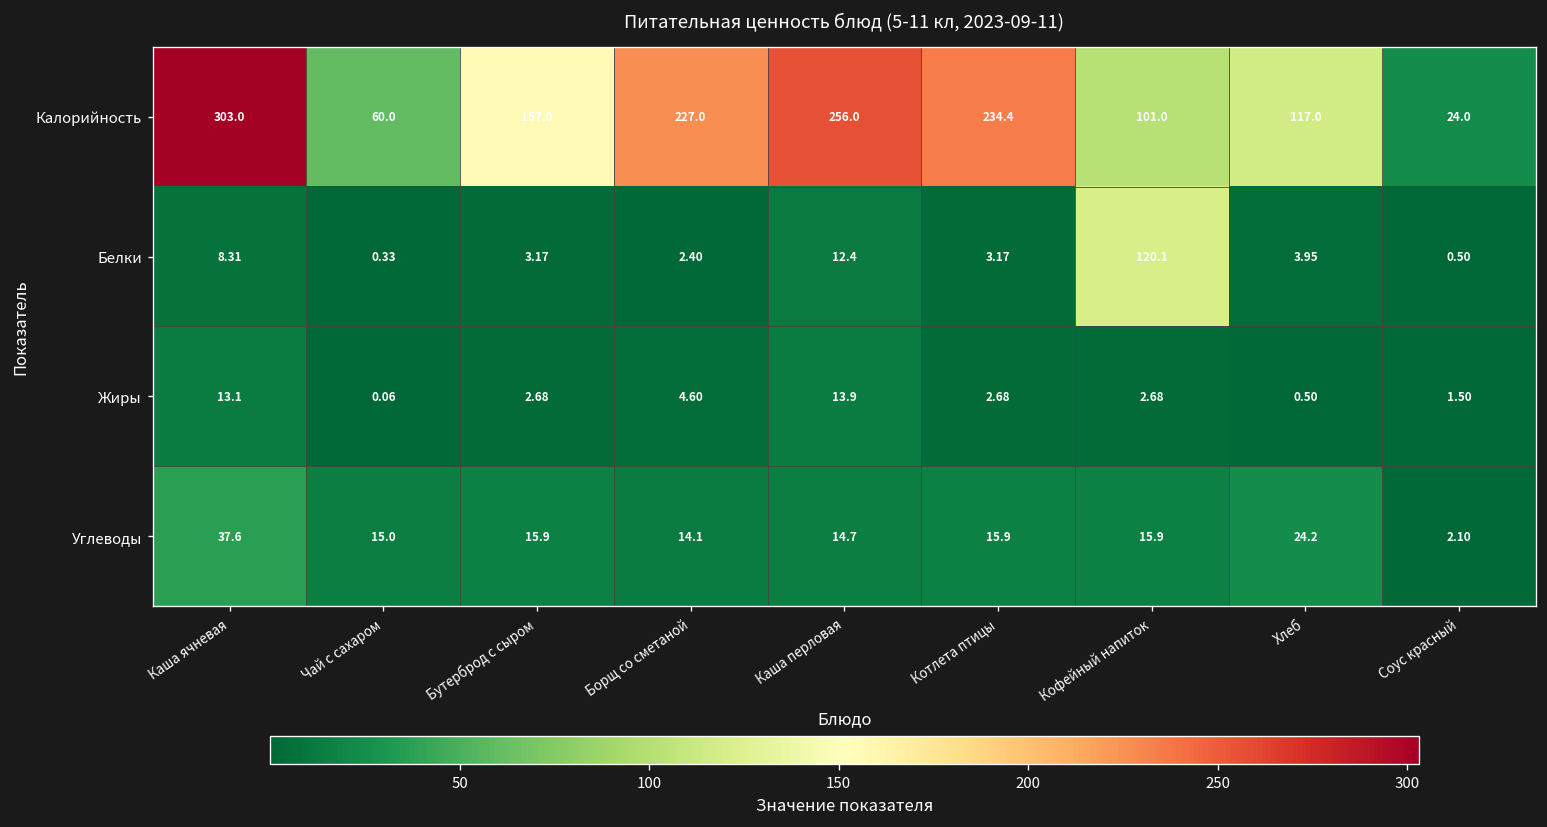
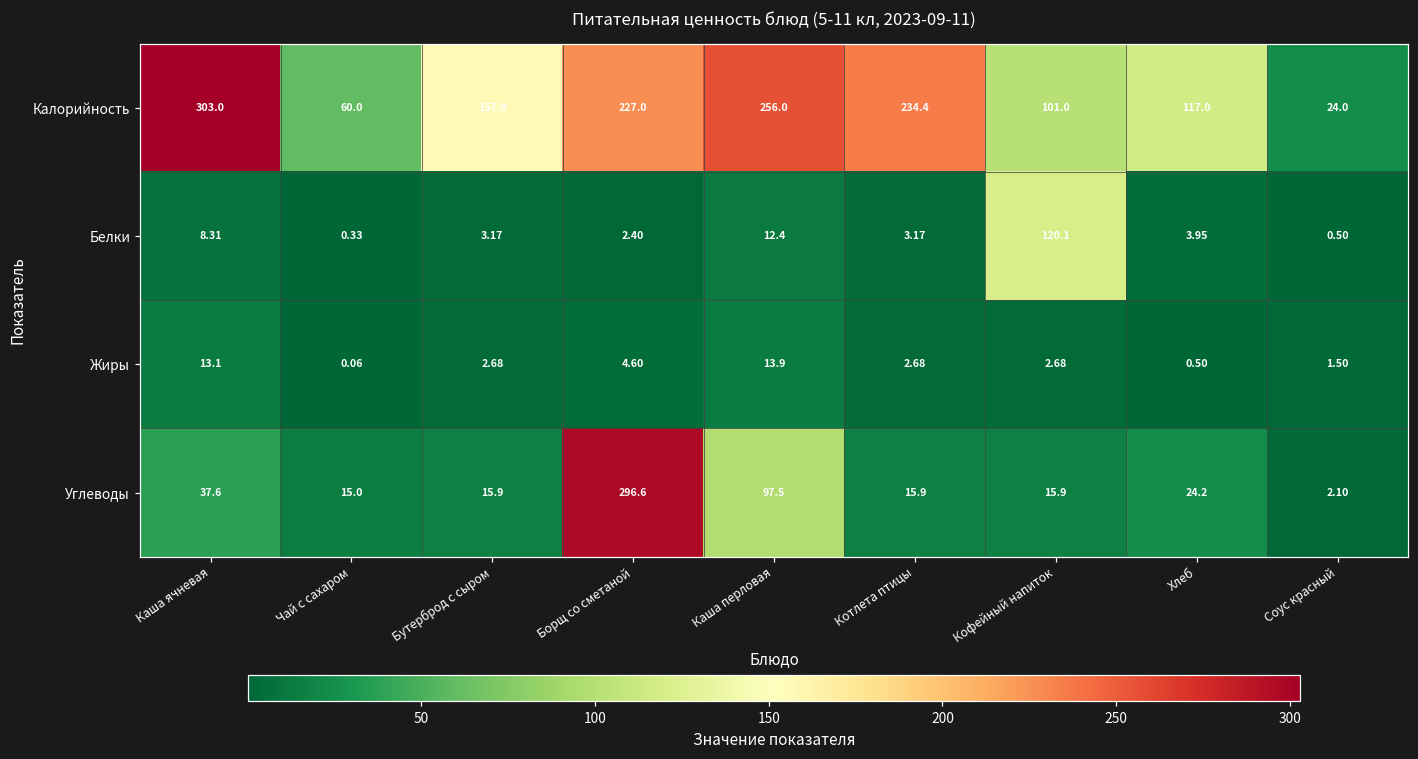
Углеводы, Борщ со сметаной: 14.1 -> 296.6
Углеводы, Каша перловая: 14.7 -> 97.5
